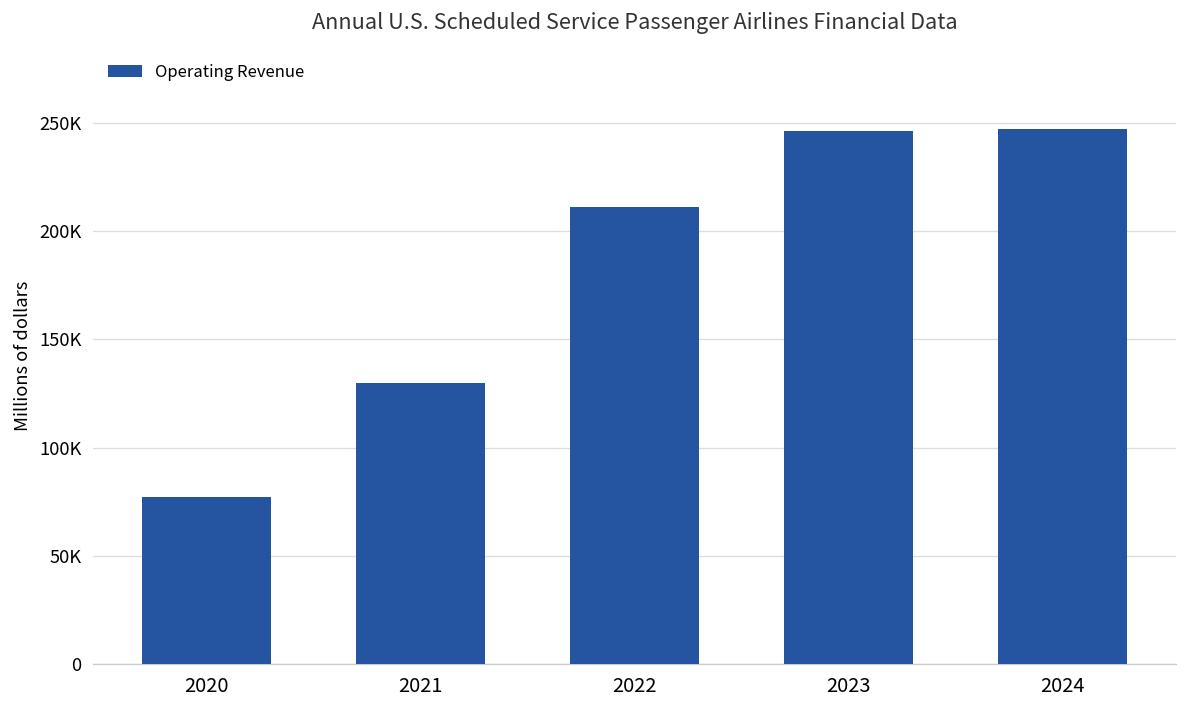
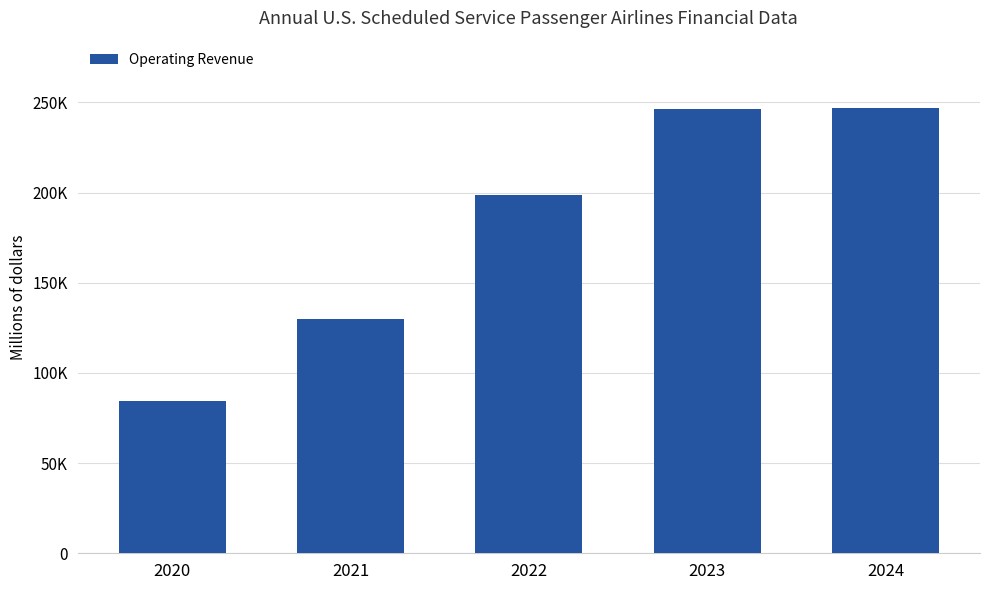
2020: 77000 -> 84000
2022: 211000 -> 199000
